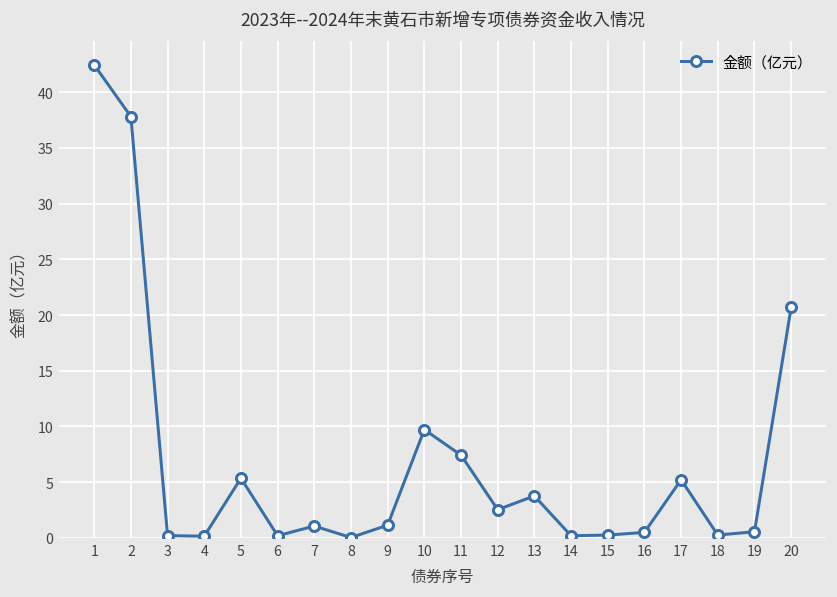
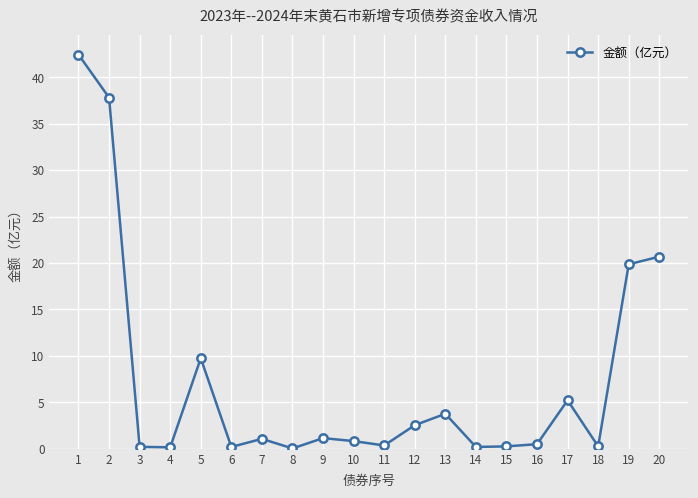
5: 5 -> 10
10: 10 -> 1
11: 7 -> 0
19: 1 -> 20
